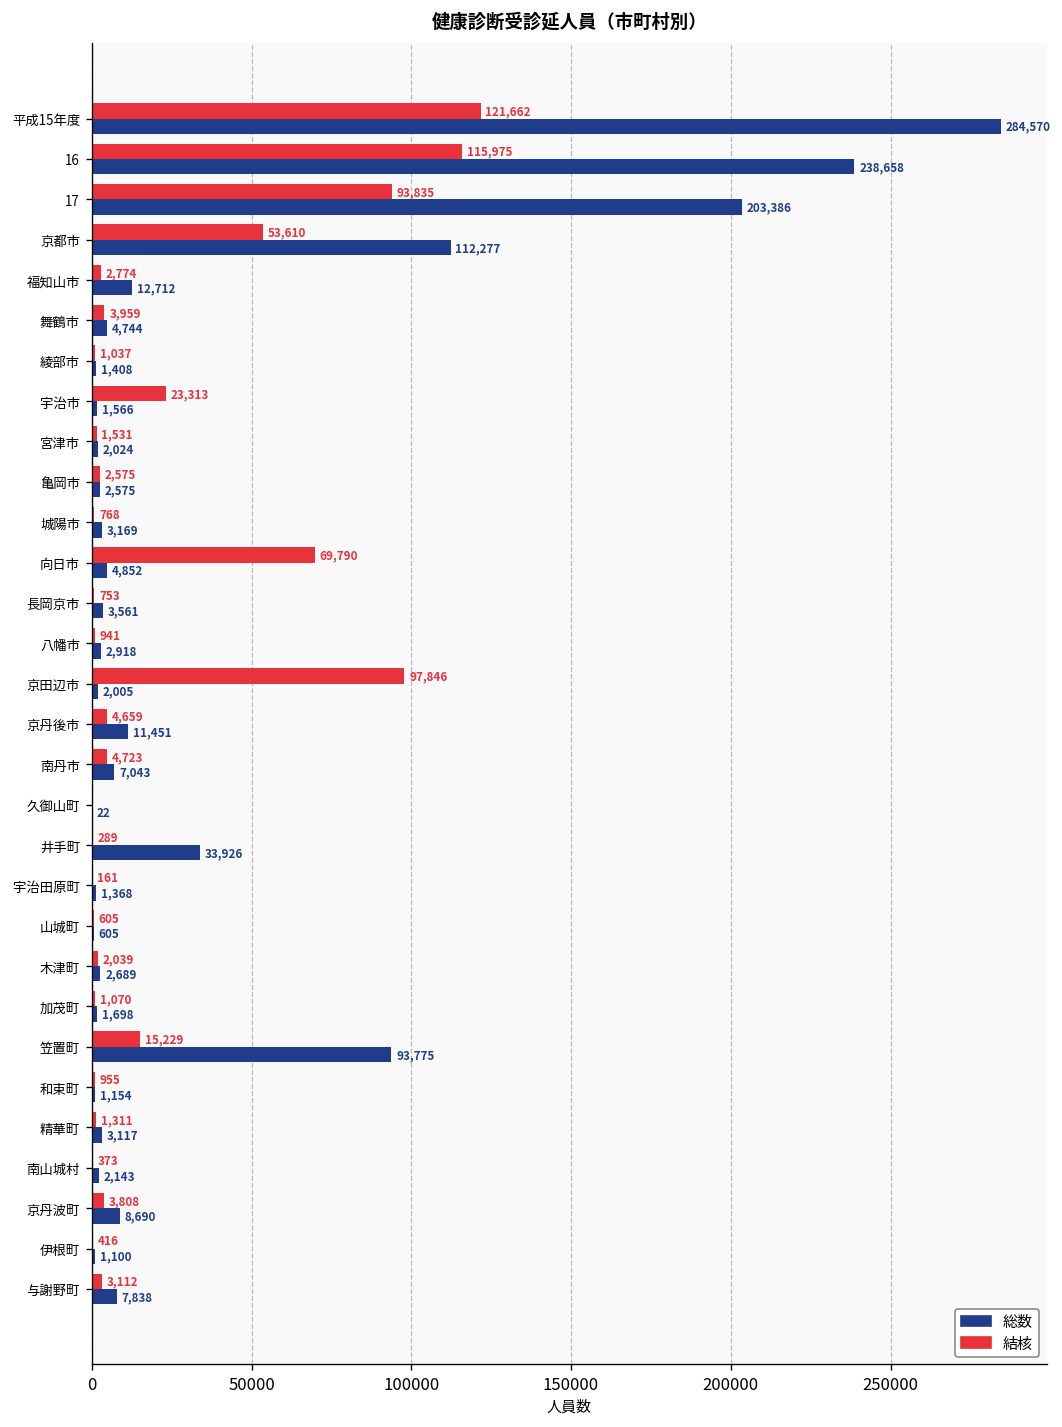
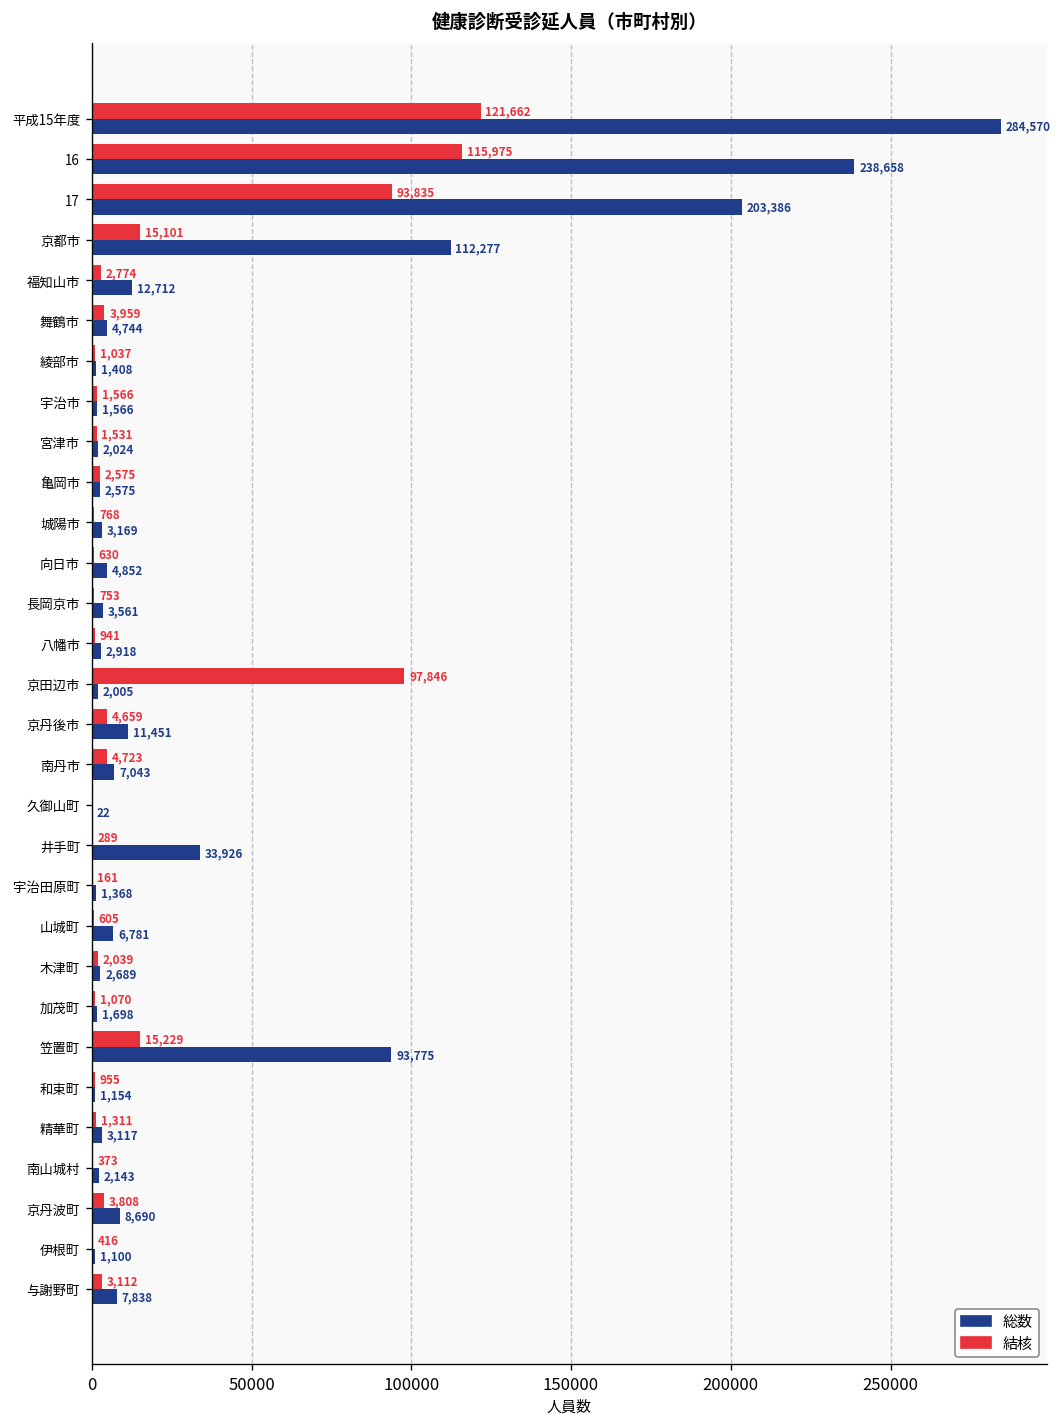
結核, 京都市: 53,610 -> 15,101
結核, 宇治市: 23,313 -> 1,566
結核, 向日市: 69,790 -> 630
総数, 山城町: 605 -> 6,781
